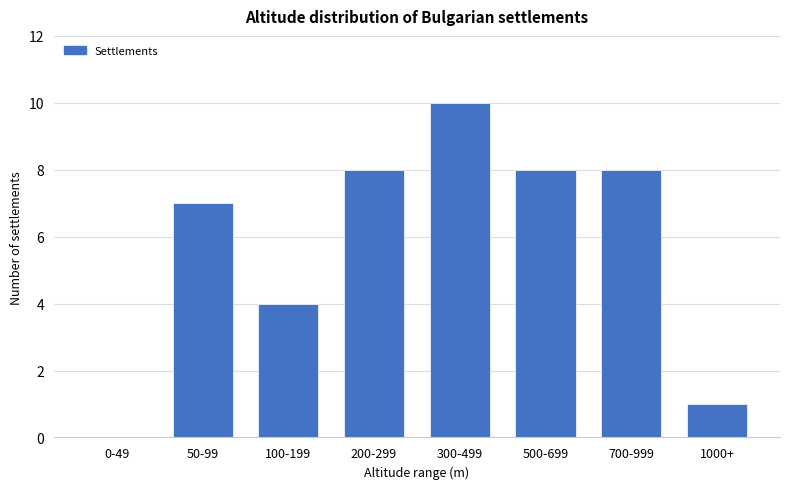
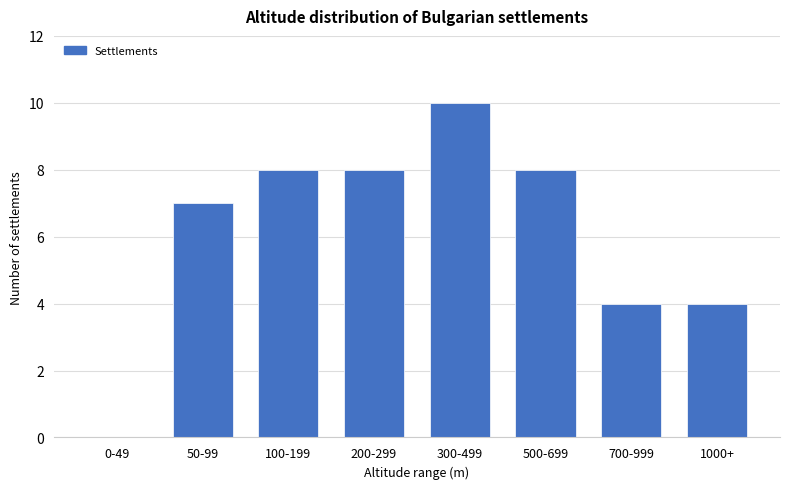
100-199: 4 -> 8
700-999: 8 -> 4
1000+: 1 -> 4
